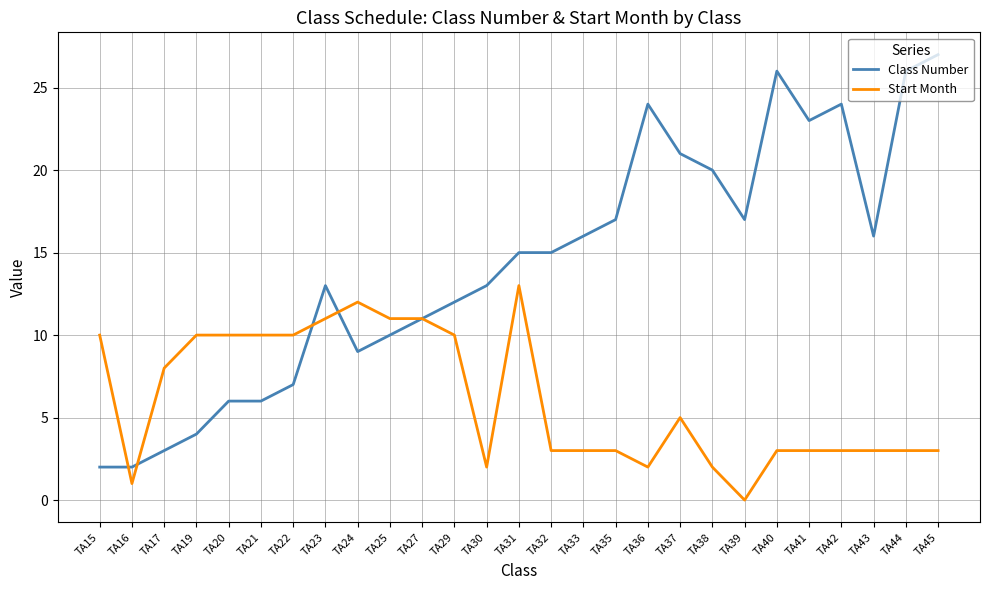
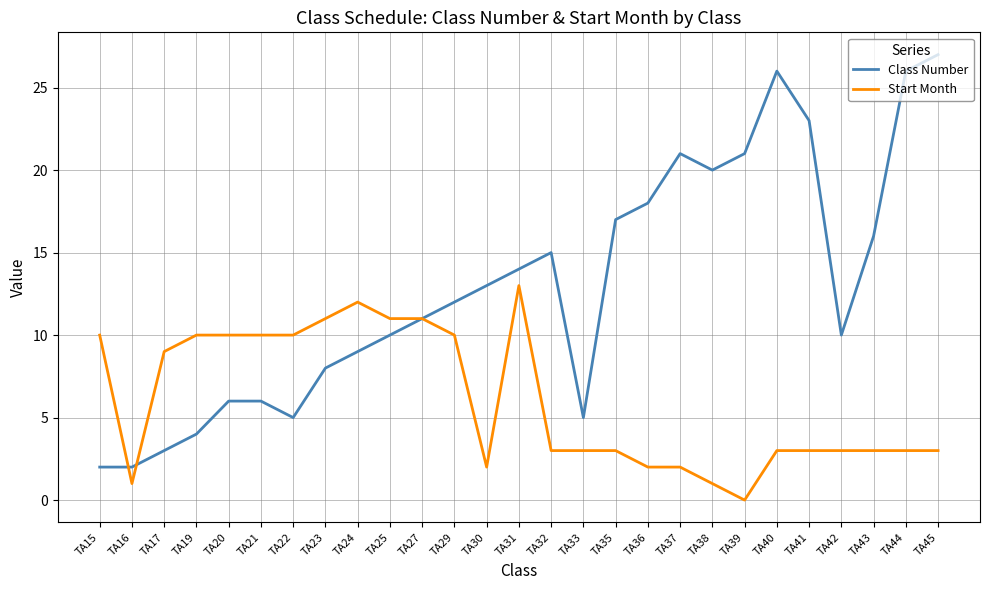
Start Month, TA17: 8 -> 9
Class Number, TA22: 7 -> 5
Class Number, TA23: 13 -> 8
Class Number, TA31: 15 -> 14
Class Number, TA33: 16 -> 5
Class Number, TA36: 24 -> 18
Start Month, TA37: 5 -> 2
Start Month, TA38: 2 -> 1
Class Number, TA39: 17 -> 21
Class Number, TA42: 24 -> 10
